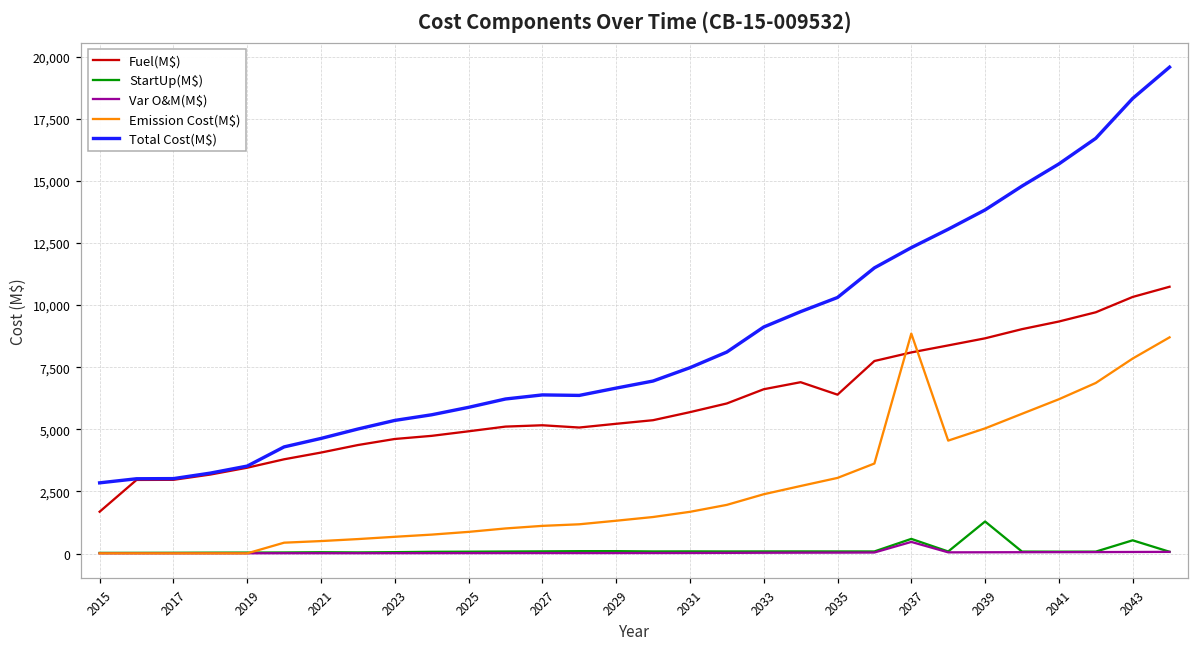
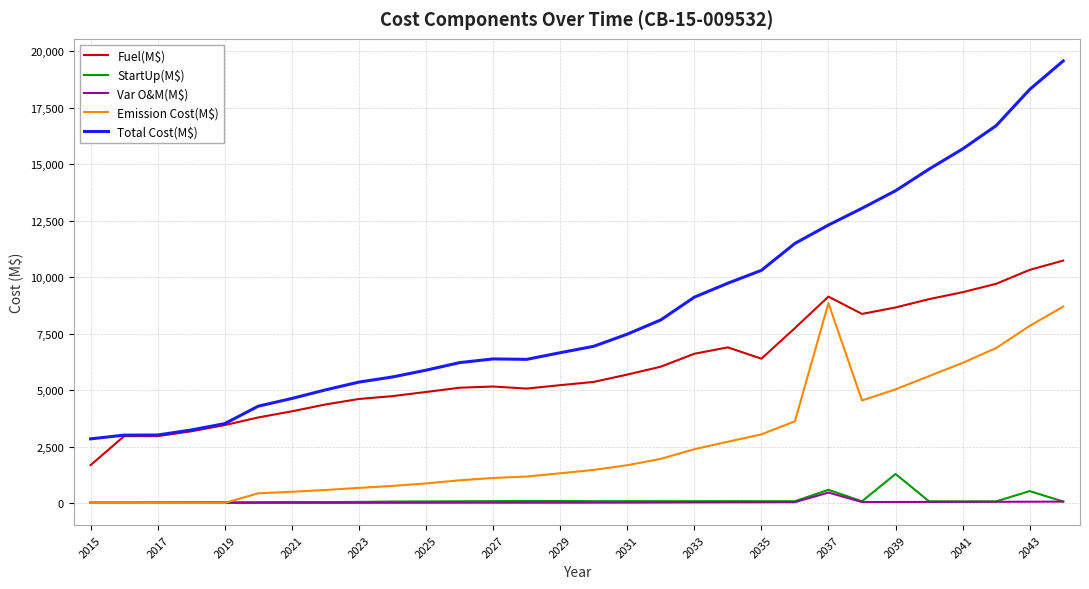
Fuel(M$), 2037: 8,100 -> 9,100
